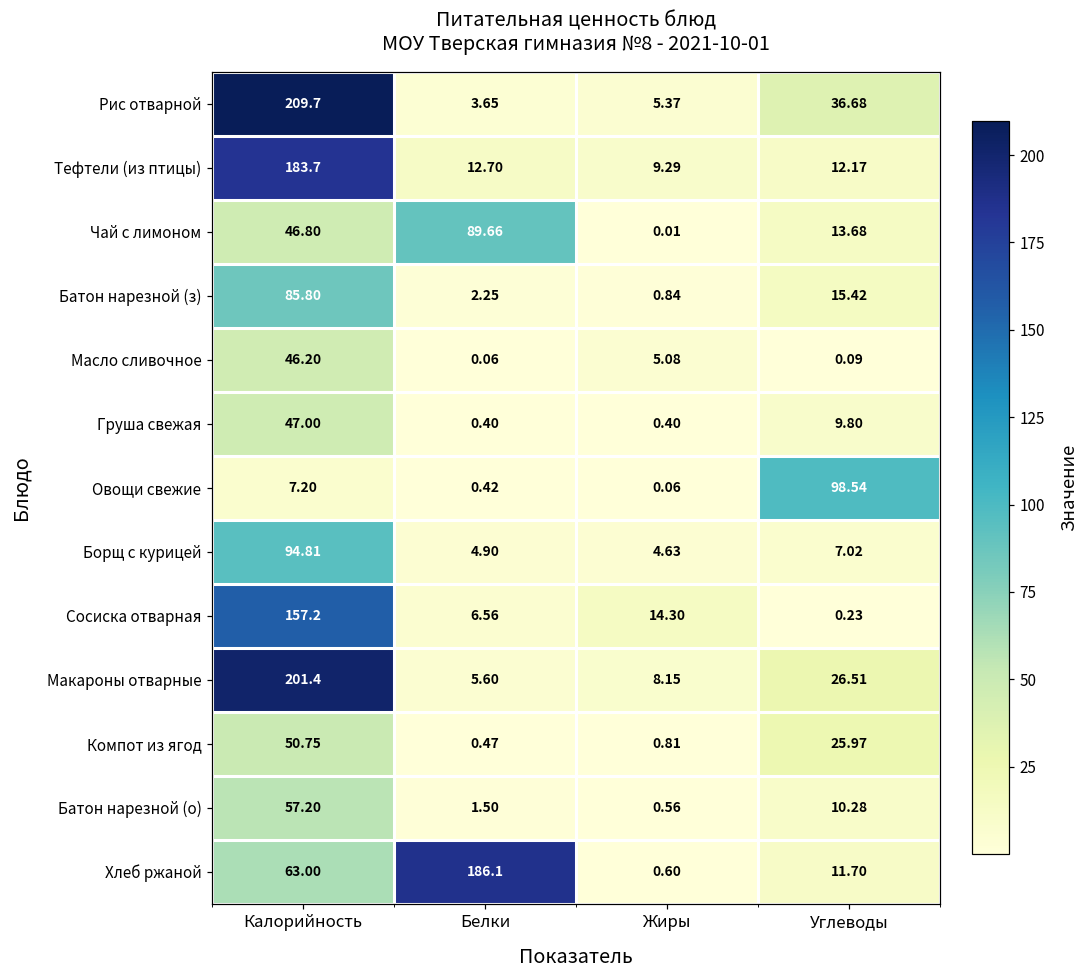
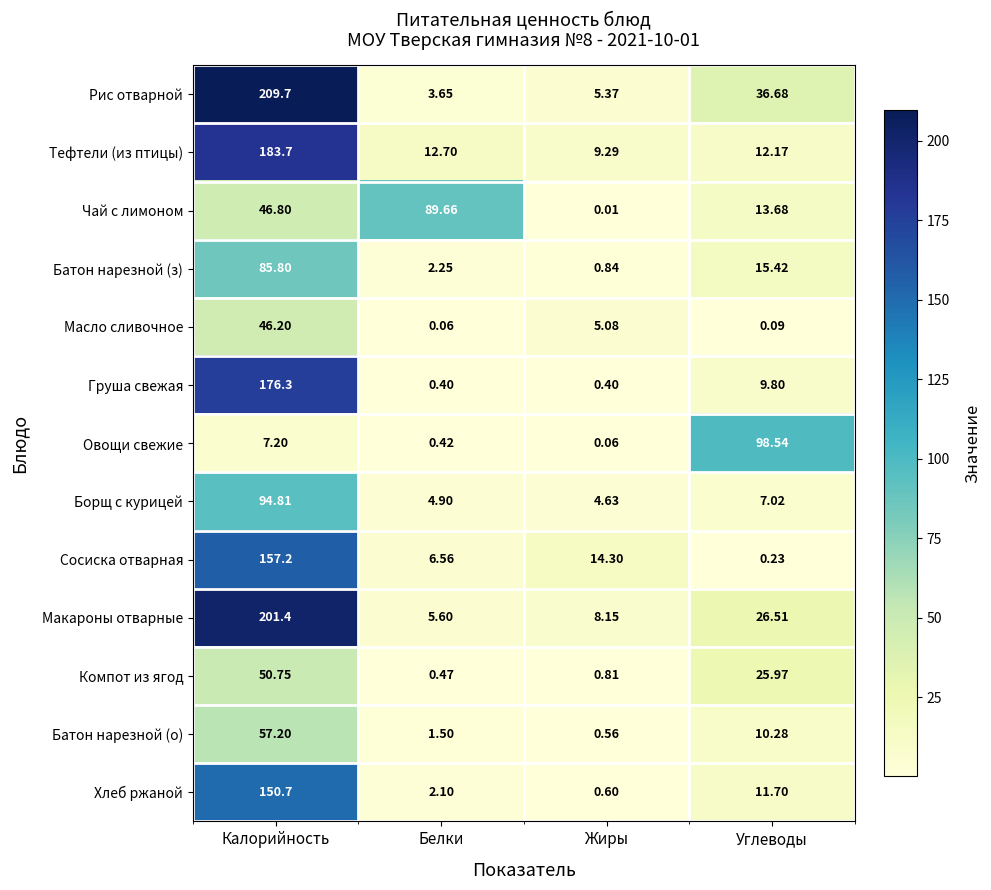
Груша свежая, Калорийность: 47.00 -> 176.3
Хлеб ржаной, Калорийность: 63.00 -> 150.7
Хлеб ржаной, Белки: 186.1 -> 2.10
